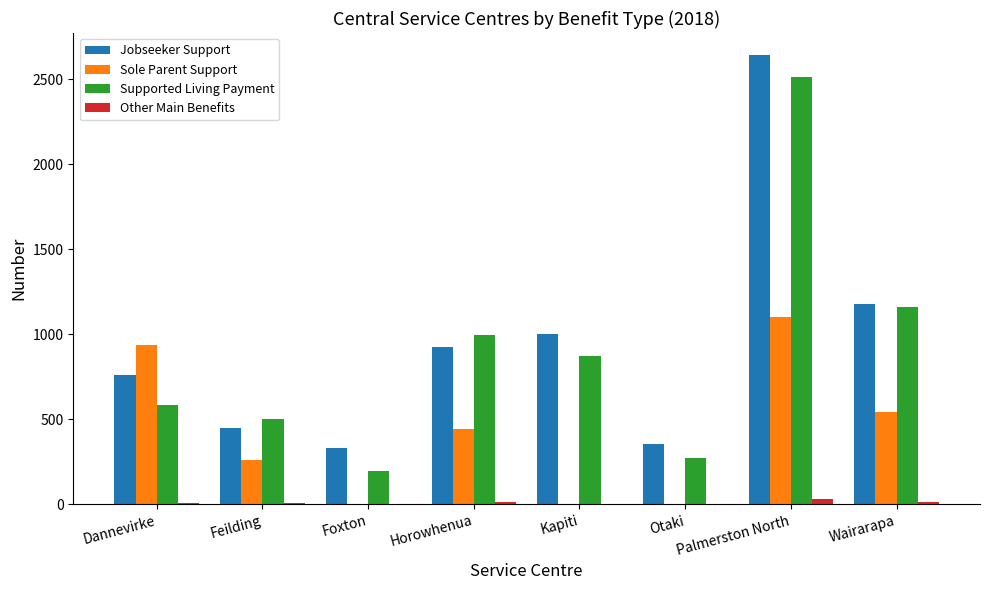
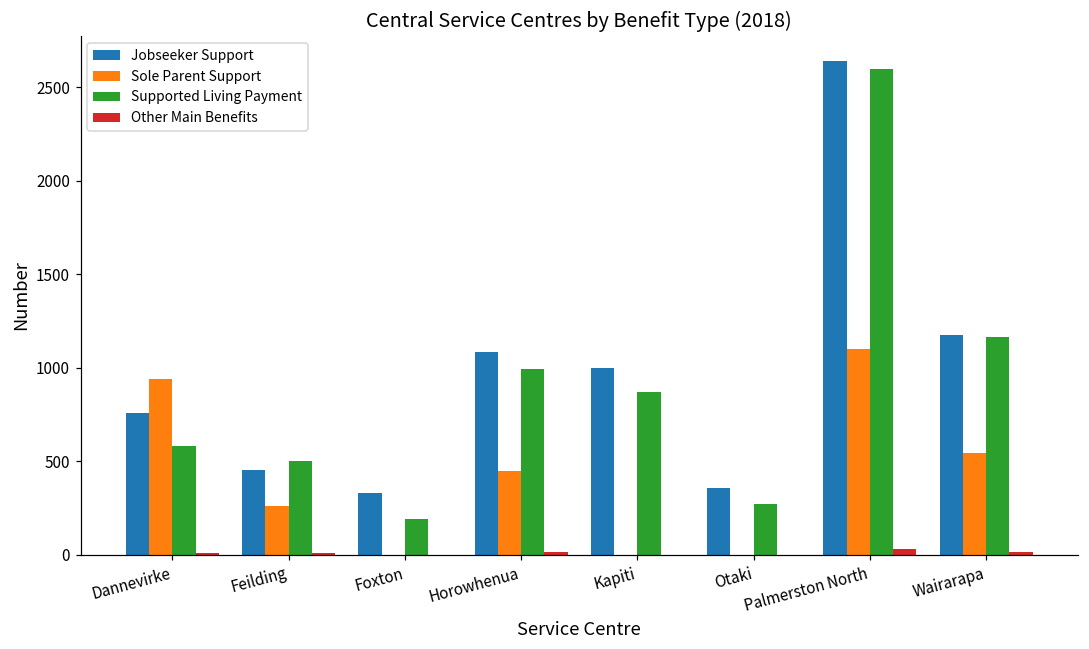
Jobseeker Support, Horowhenua: 930 -> 1090
Supported Living Payment, Palmerston North: 2510 -> 2600
